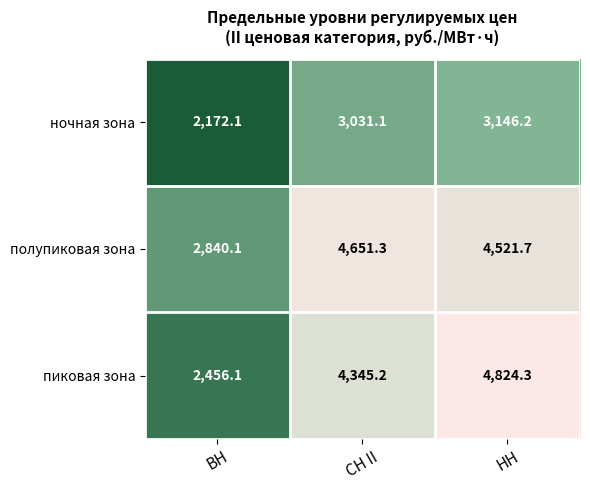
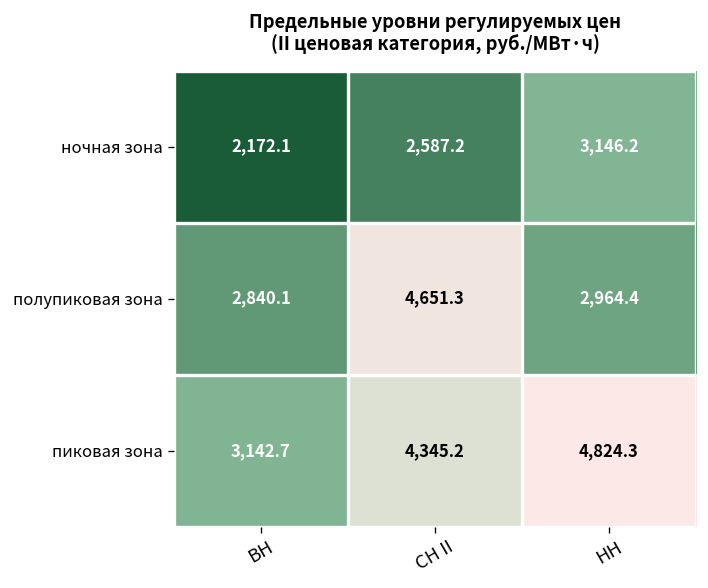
ночная зона, СН II: 3,031.1 -> 2,587.2
полупиковая зона, НН: 4,521.7 -> 2,964.4
пиковая зона, ВН: 2,456.1 -> 3,142.7
